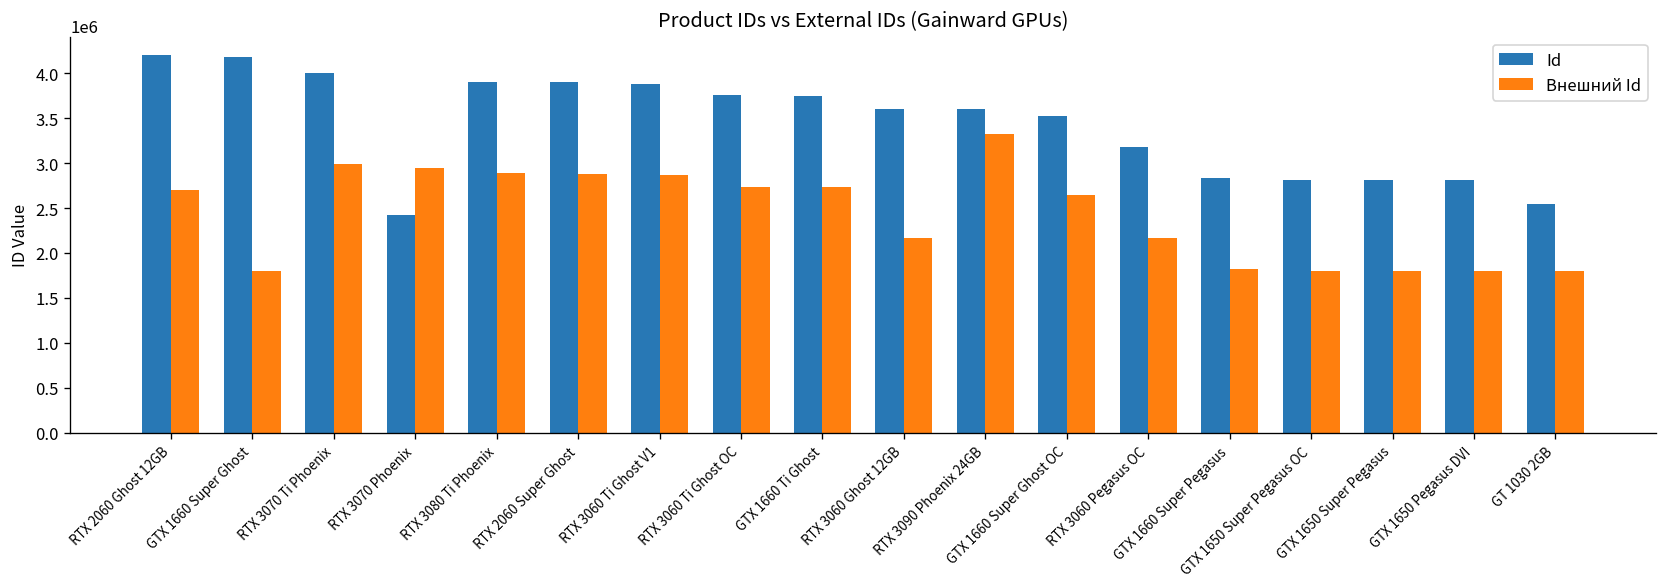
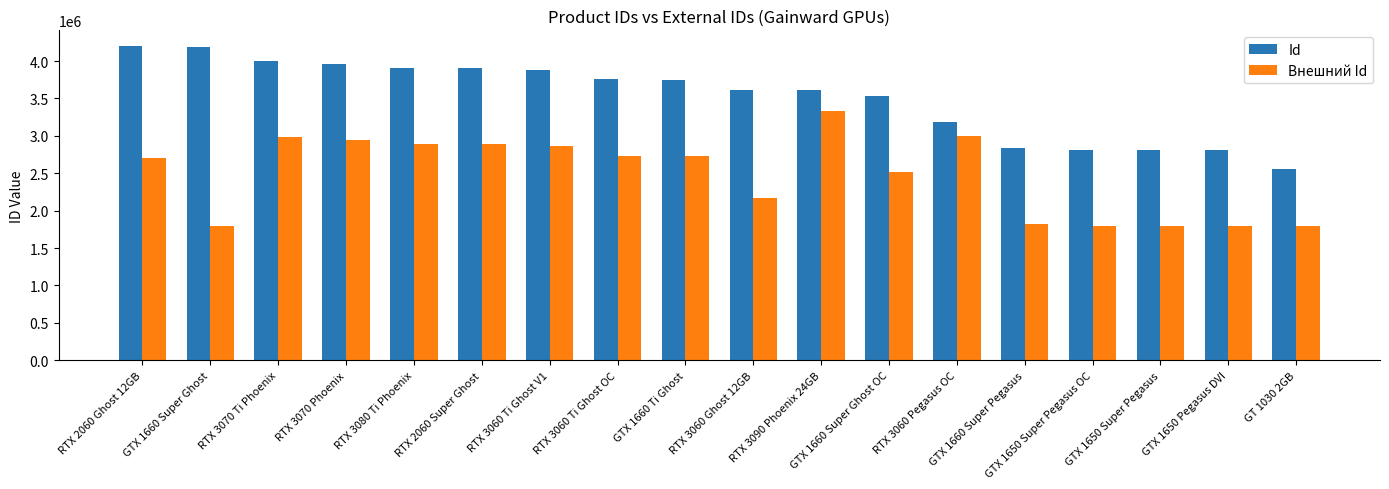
Id, RTX 3070 Phoenix: 2400000 -> 4000000
Внешний Id, GTX 1660 Super Ghost OC: 2600000 -> 2500000
Внешний Id, RTX 3060 Pegasus OC: 2200000 -> 3000000
